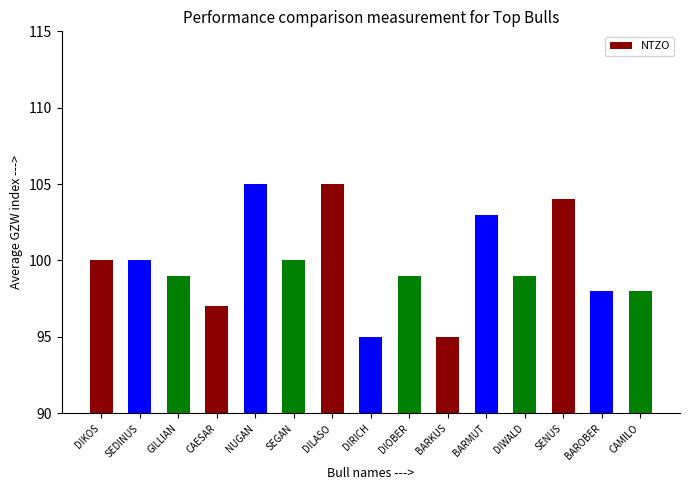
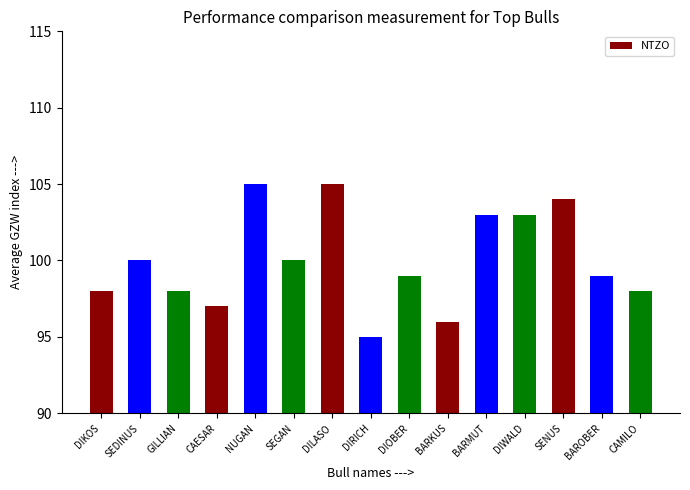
DIKOS: 100 -> 98
GILLIAN: 99 -> 98
BARKUS: 95 -> 96
DIWALD: 99 -> 103
BAROBER: 98 -> 99
